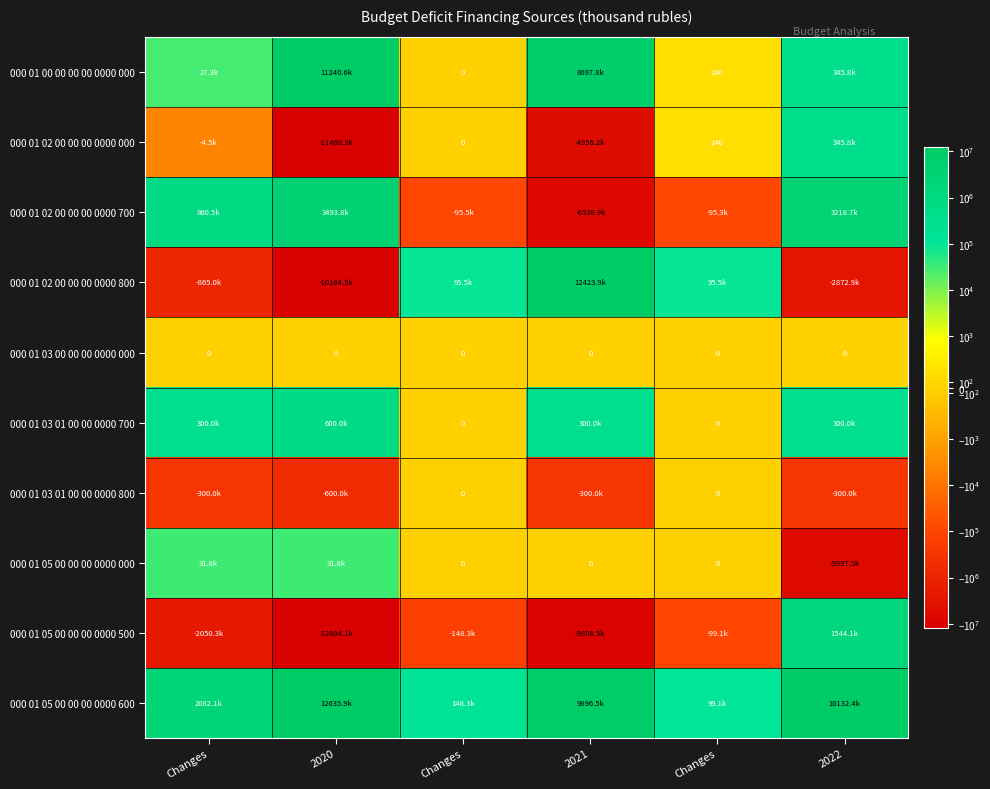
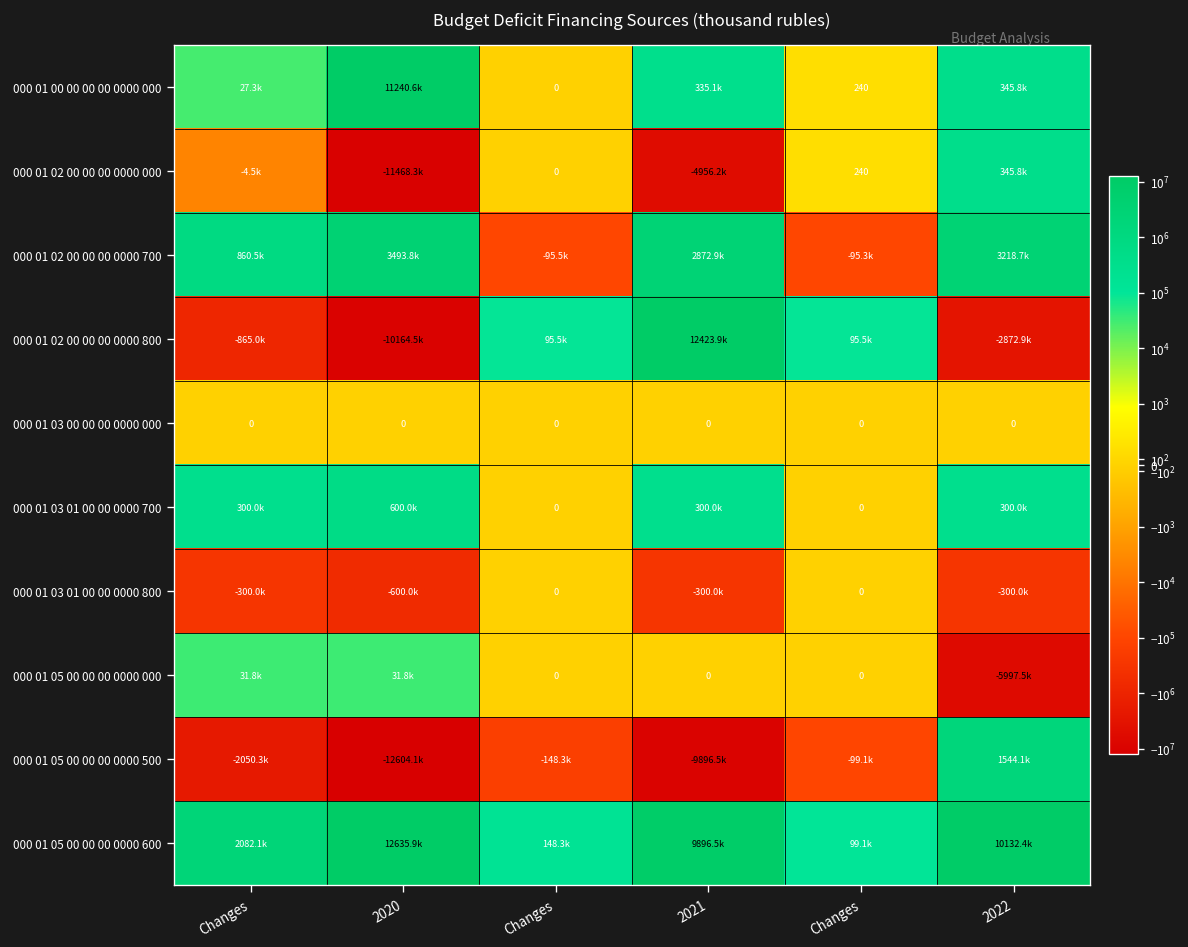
000 01 00 00 00 00 0000 000, 2021: 8097.8k -> 335.1k
000 01 02 00 00 00 0000 700, 2021: -6538.9k -> 2872.9k
